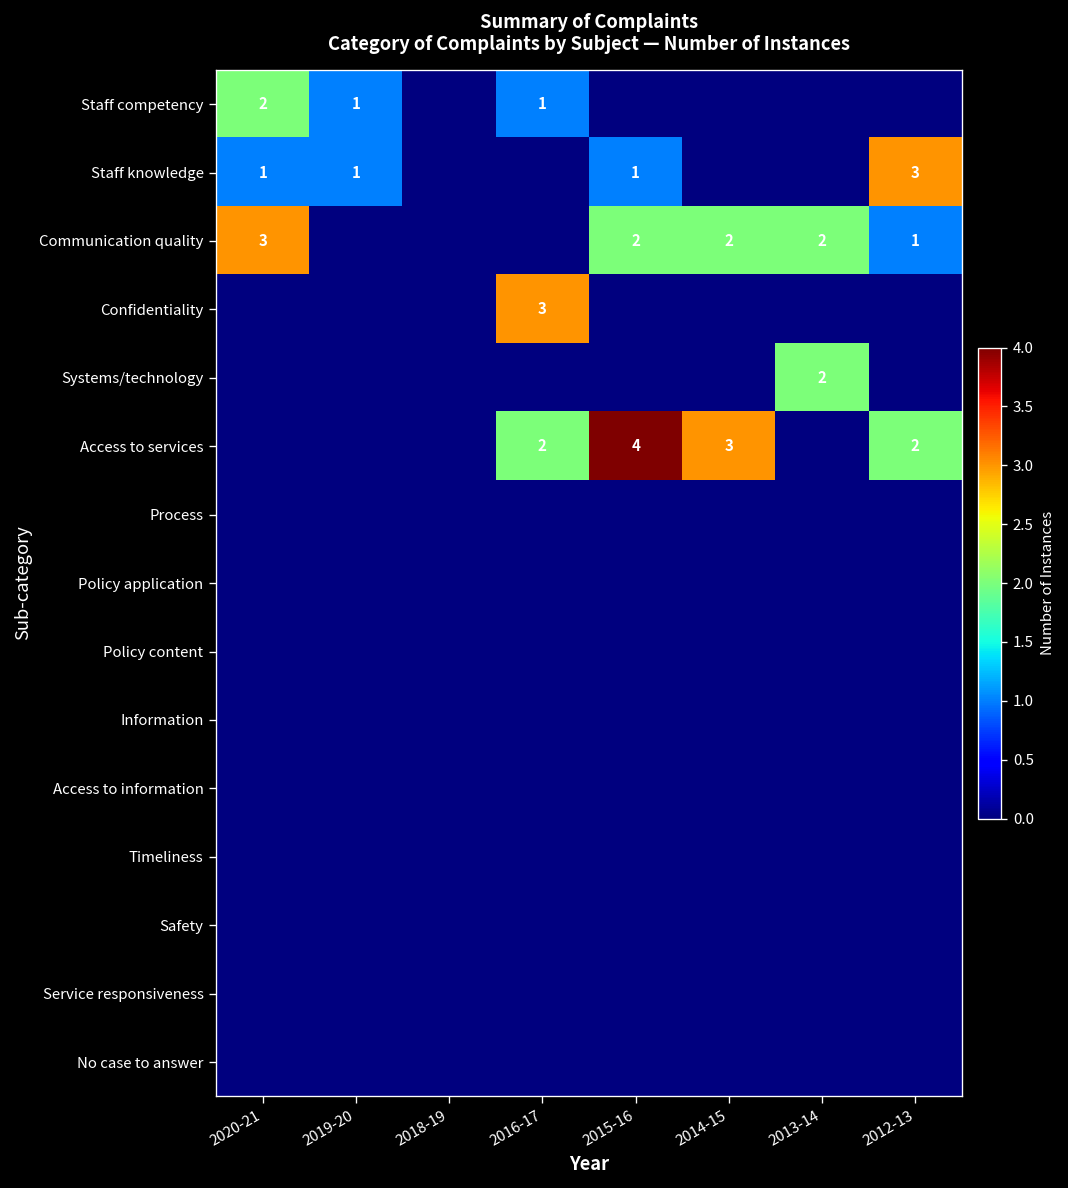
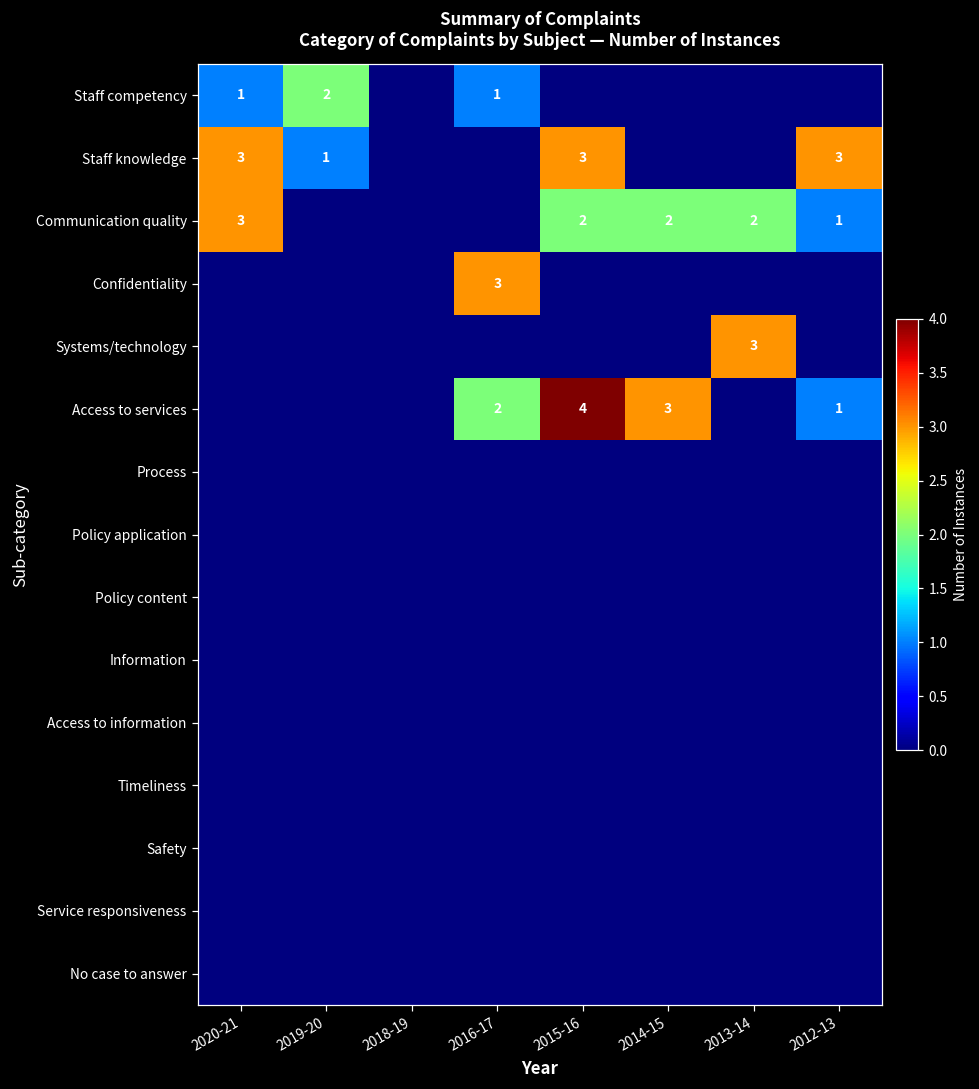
Staff competency, 2020-21: 2 -> 1
Staff competency, 2019-20: 1 -> 2
Staff knowledge, 2020-21: 1 -> 3
Staff knowledge, 2015-16: 1 -> 3
Systems/technology, 2013-14: 2 -> 3
Access to services, 2012-13: 2 -> 1
